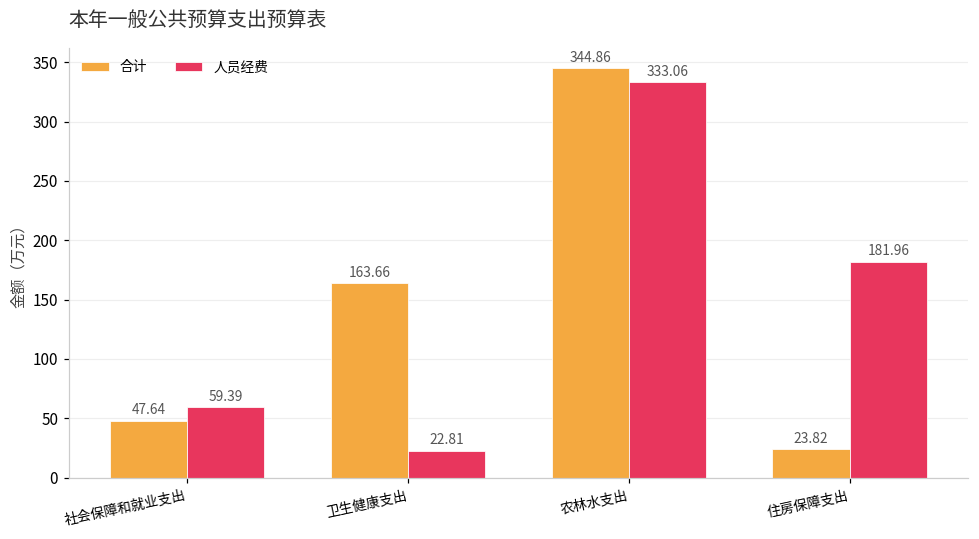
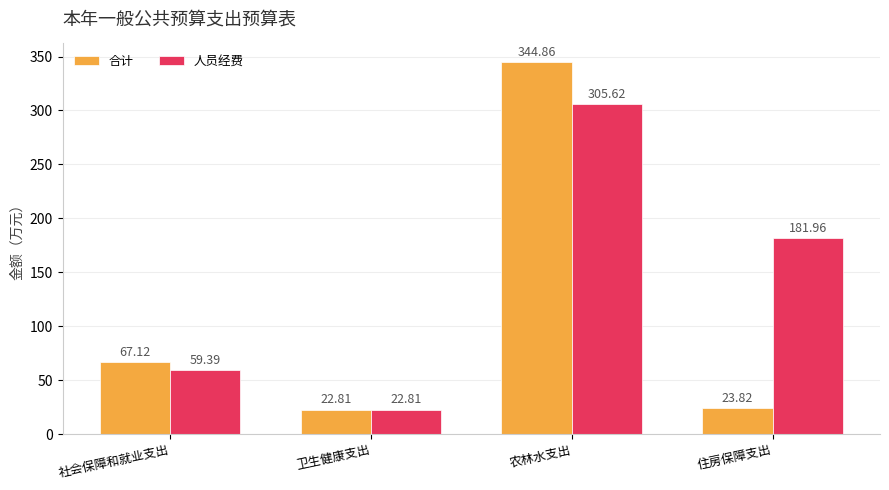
合计, 社会保障和就业支出: 47.64 -> 67.12
合计, 卫生健康支出: 163.66 -> 22.81
人员经费, 农林水支出: 333.06 -> 305.62
